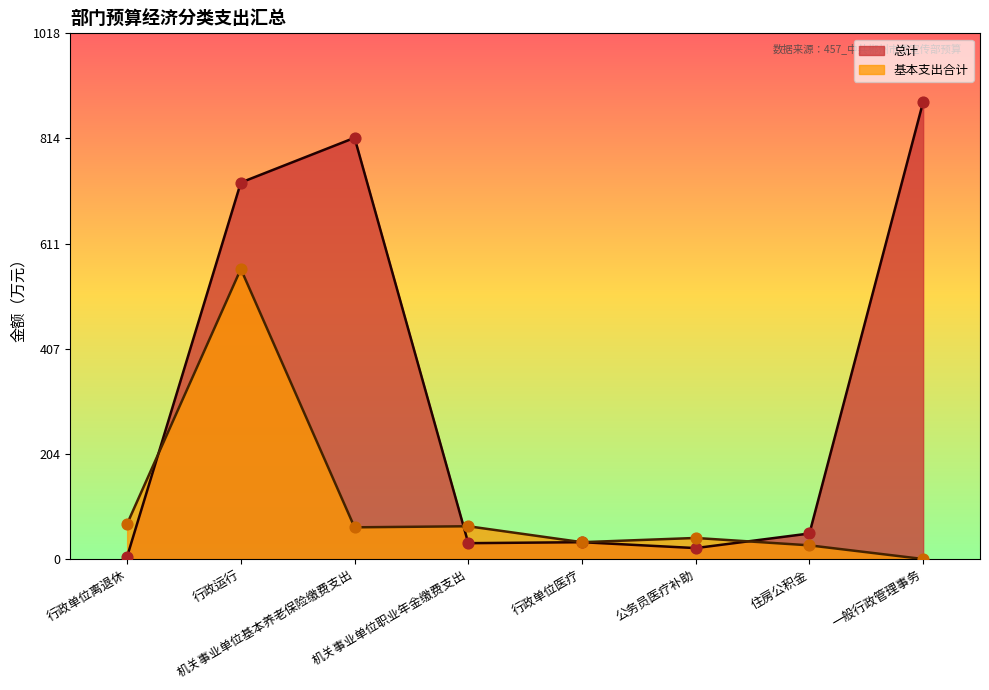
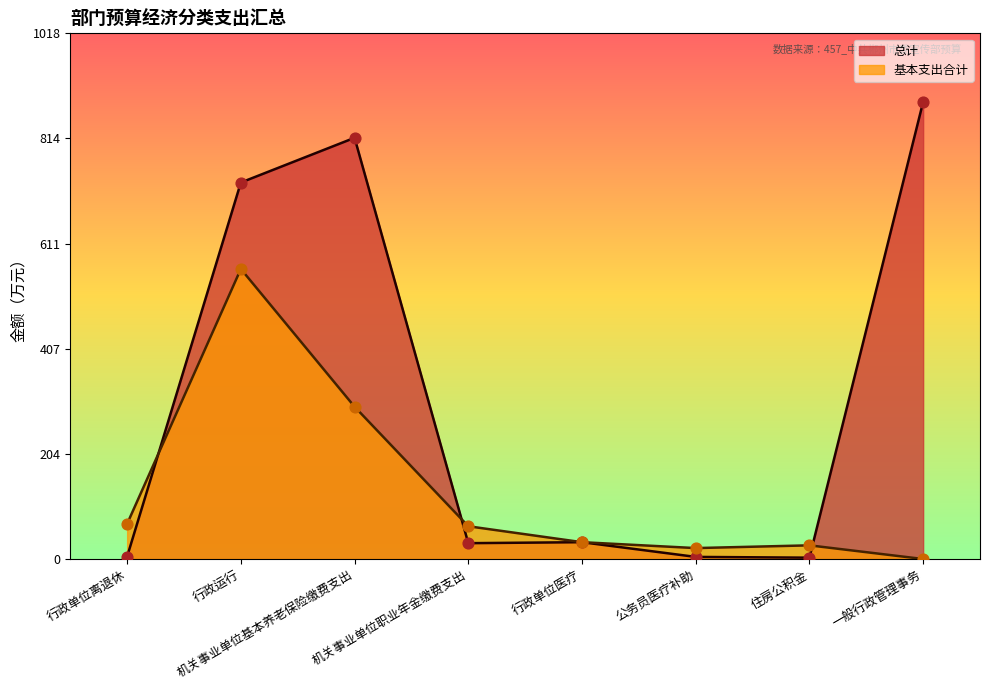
基本支出合计, 机关事业单位基本养老保险缴费支出: 60 -> 290
总计, 公务员医疗补助: 20 -> 0
基本支出合计, 公务员医疗补助: 40 -> 20
总计, 住房公积金: 50 -> 0
